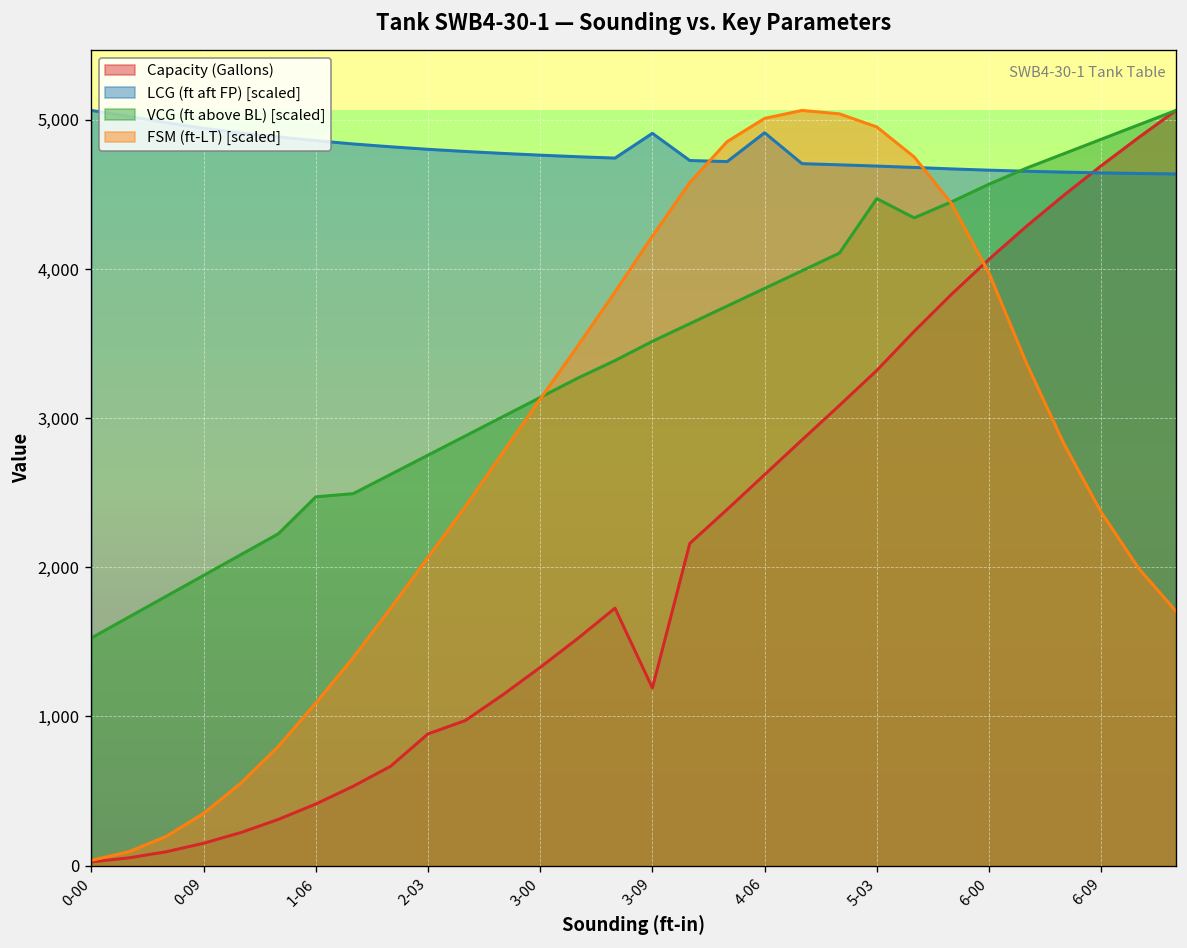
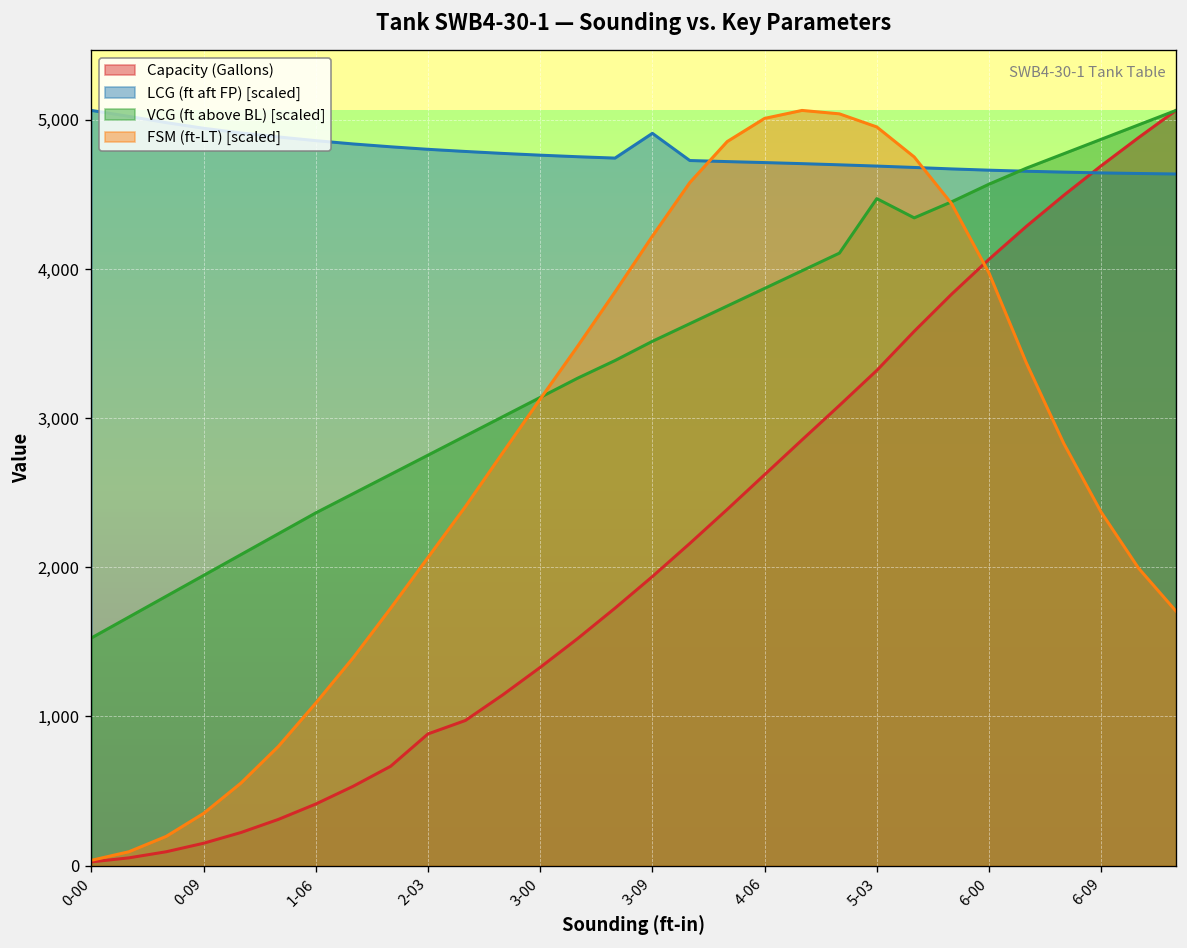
VCG (ft above BL) [scaled], 1-06: 2,470 -> 2,360
Capacity (Gallons), 3-09: 1,190 -> 1,940
LCG (ft aft FP) [scaled], 4-06: 4,910 -> 4,710
